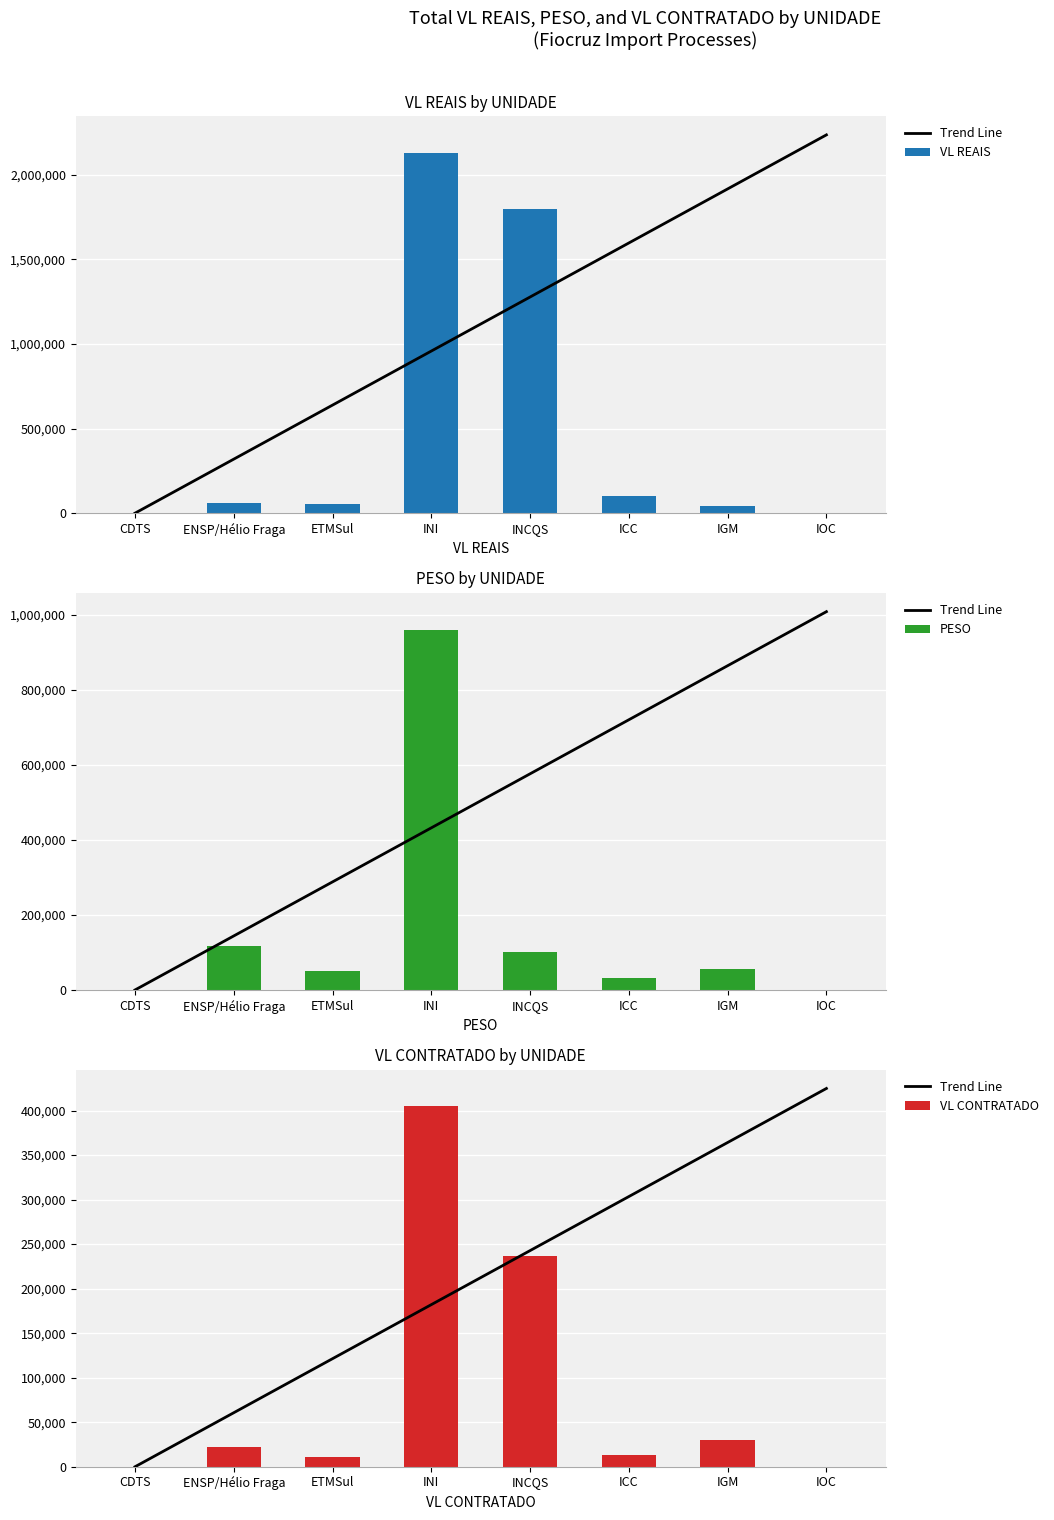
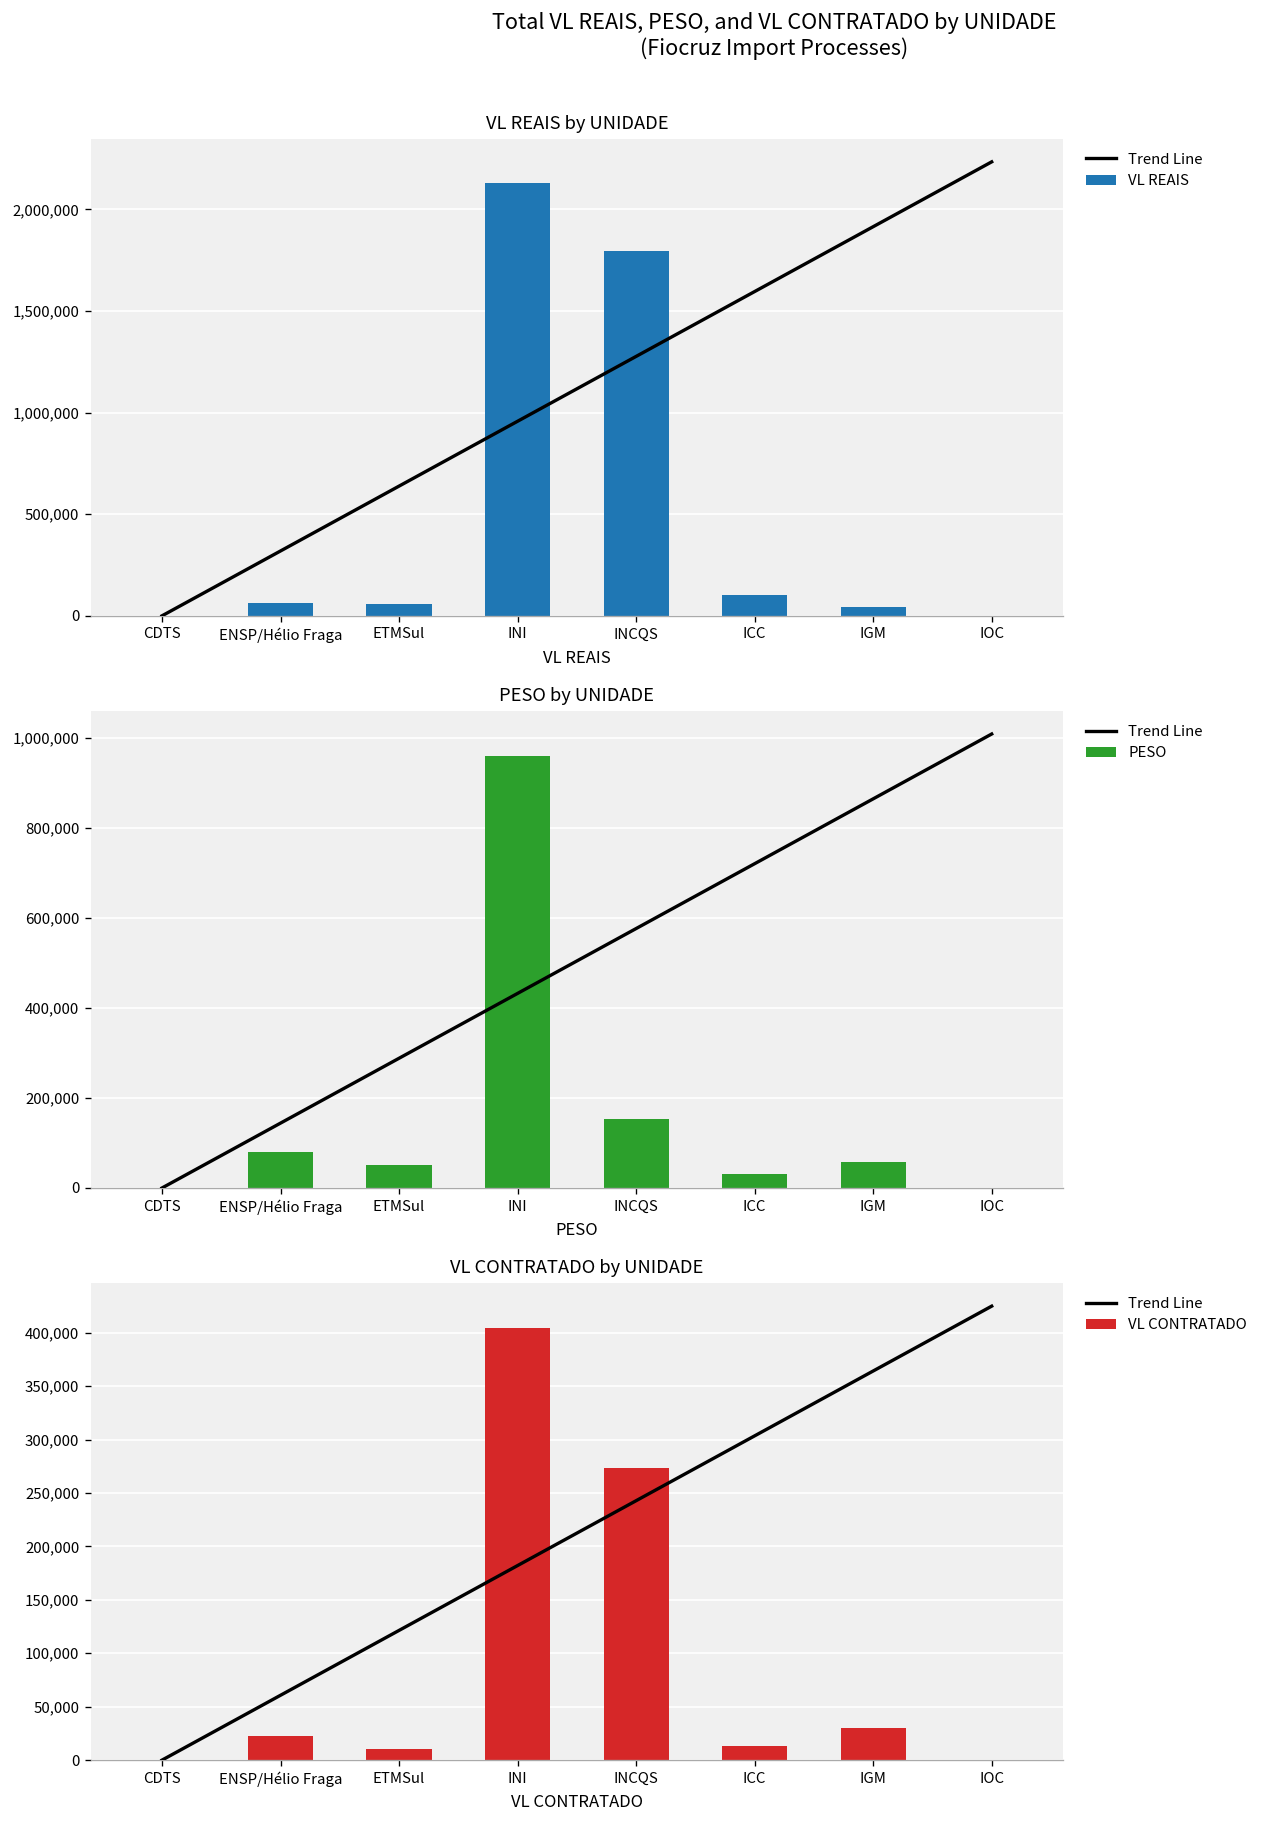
PESO by UNIDADE, PESO, ENSP/Hélio Fraga: 120,000 -> 80,000
PESO by UNIDADE, PESO, INCQS: 100,000 -> 150,000
VL CONTRATADO by UNIDADE, VL CONTRATADO, INCQS: 240,000 -> 270,000
